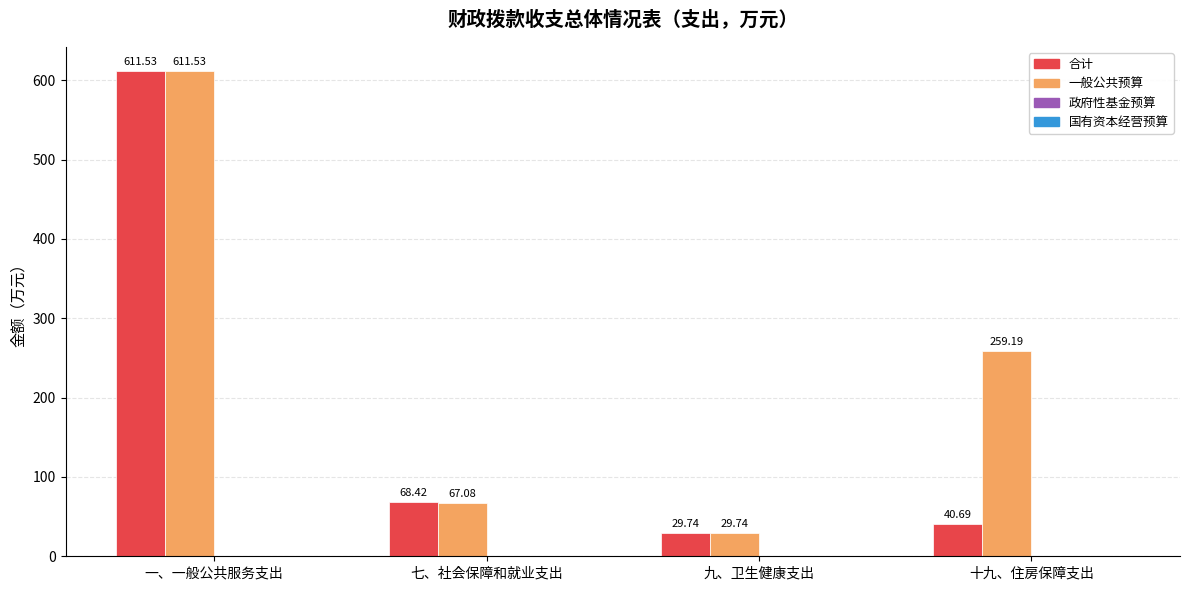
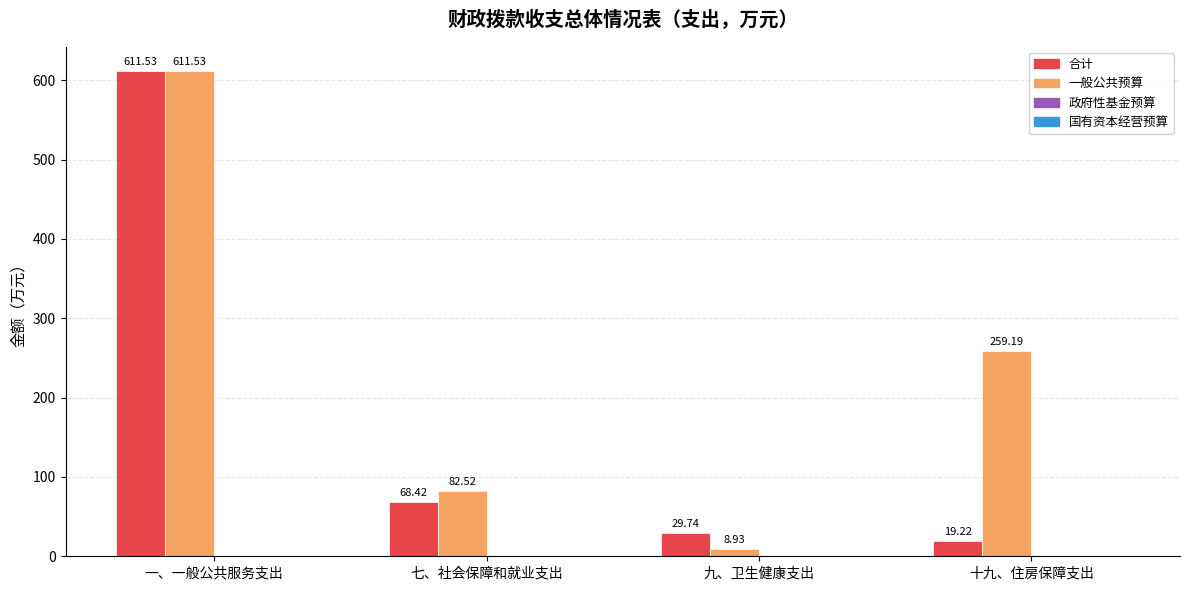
一般公共预算, 七、社会保障和就业支出: 67.08 -> 82.52
一般公共预算, 九、卫生健康支出: 29.74 -> 8.93
合计, 十九、住房保障支出: 40.69 -> 19.22
